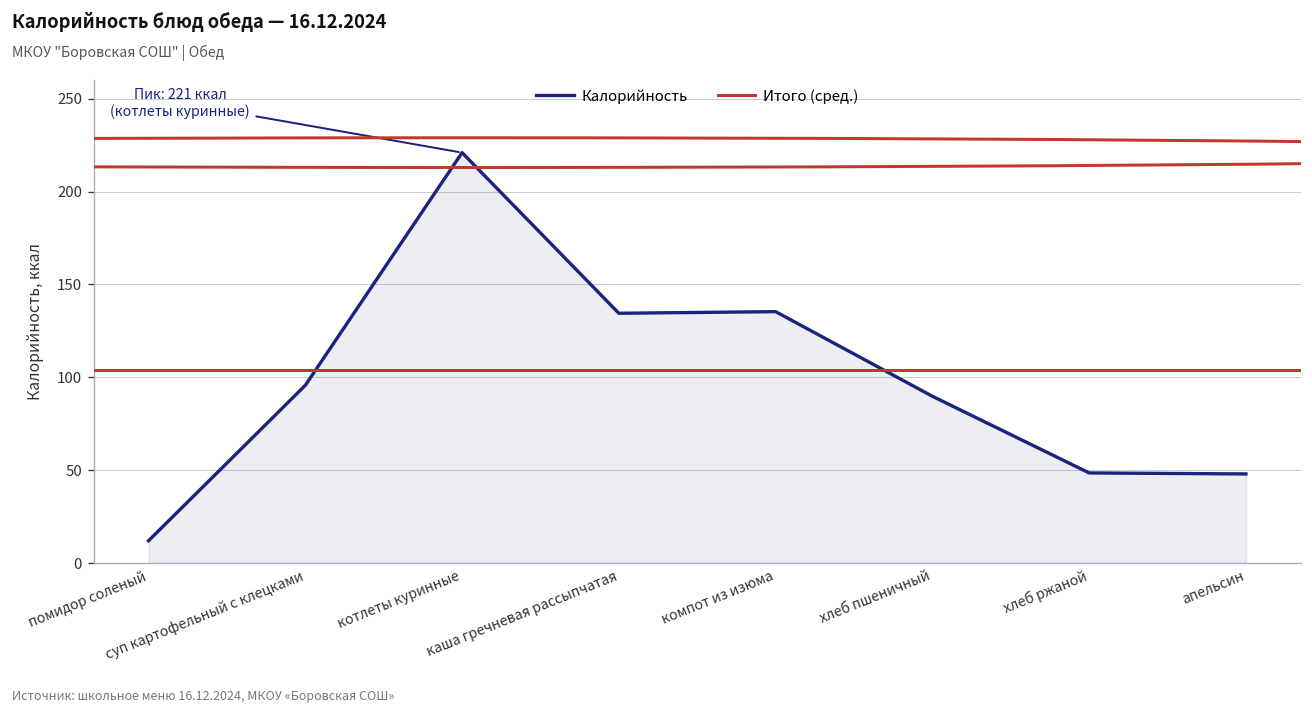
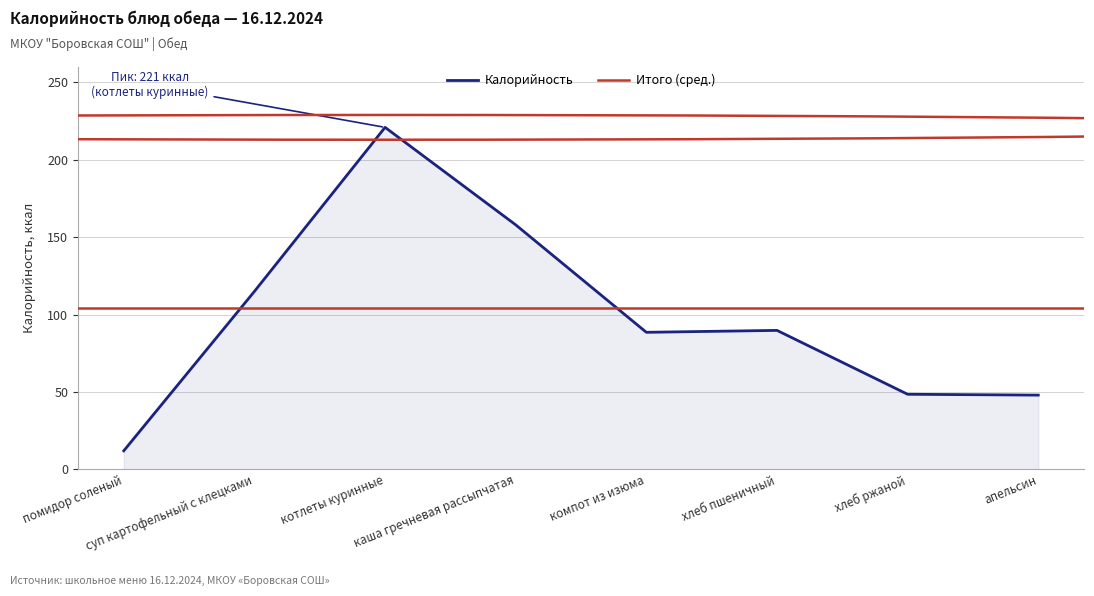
суп картофельный с клецками: 96 -> 115
каша гречневая рассыпчатая: 135 -> 158
компот из изюма: 135 -> 89
